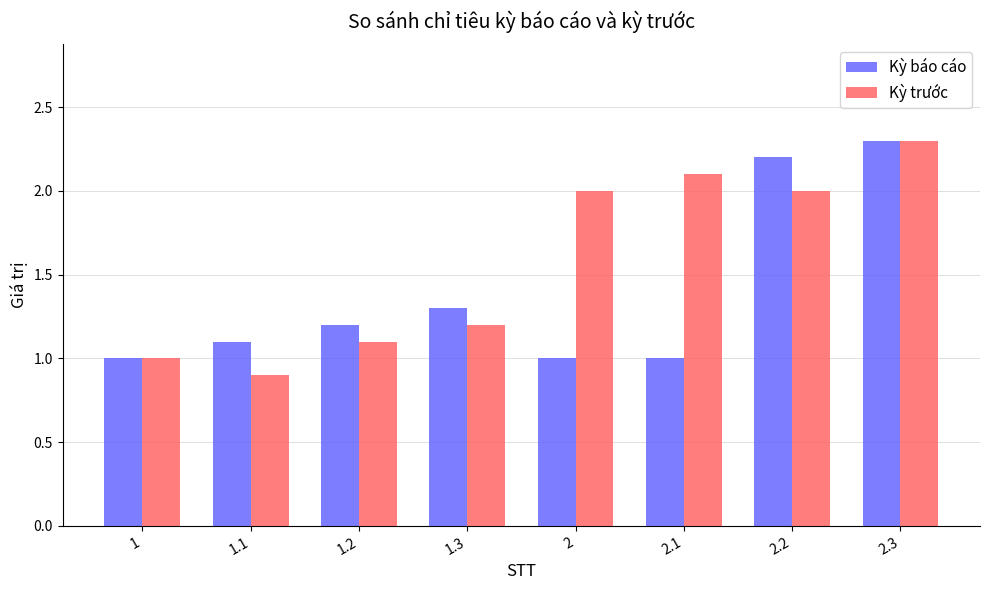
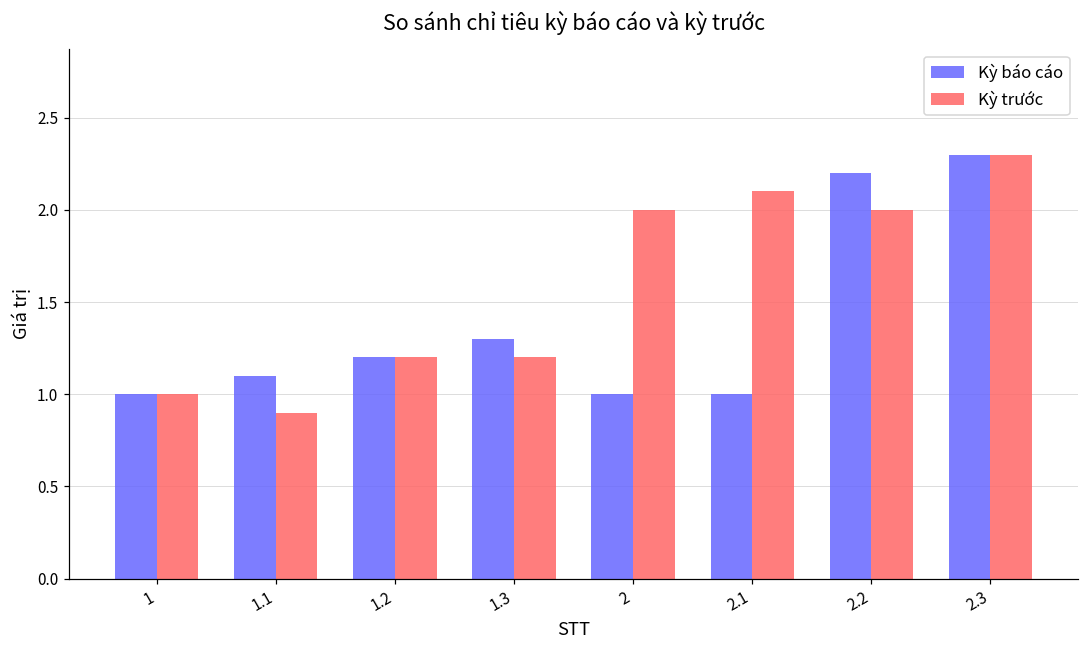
Kỳ trước, 1.2: 1.1 -> 1.2
